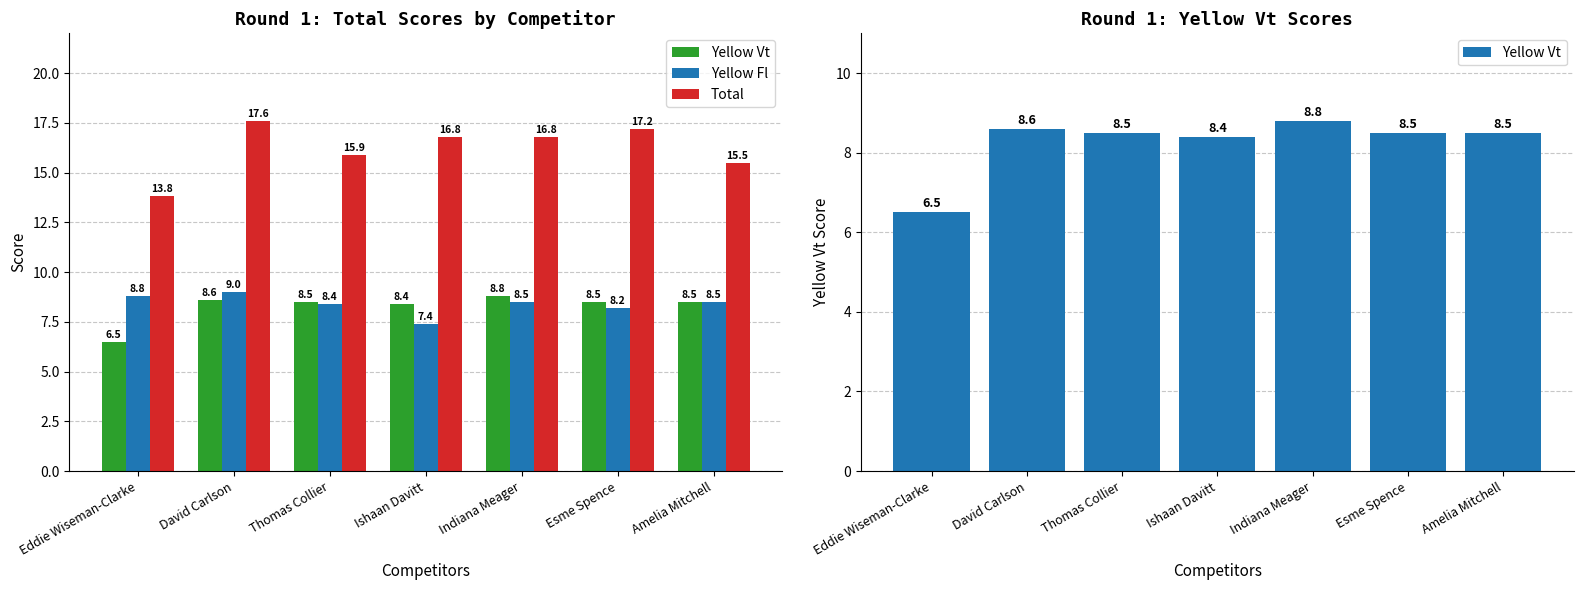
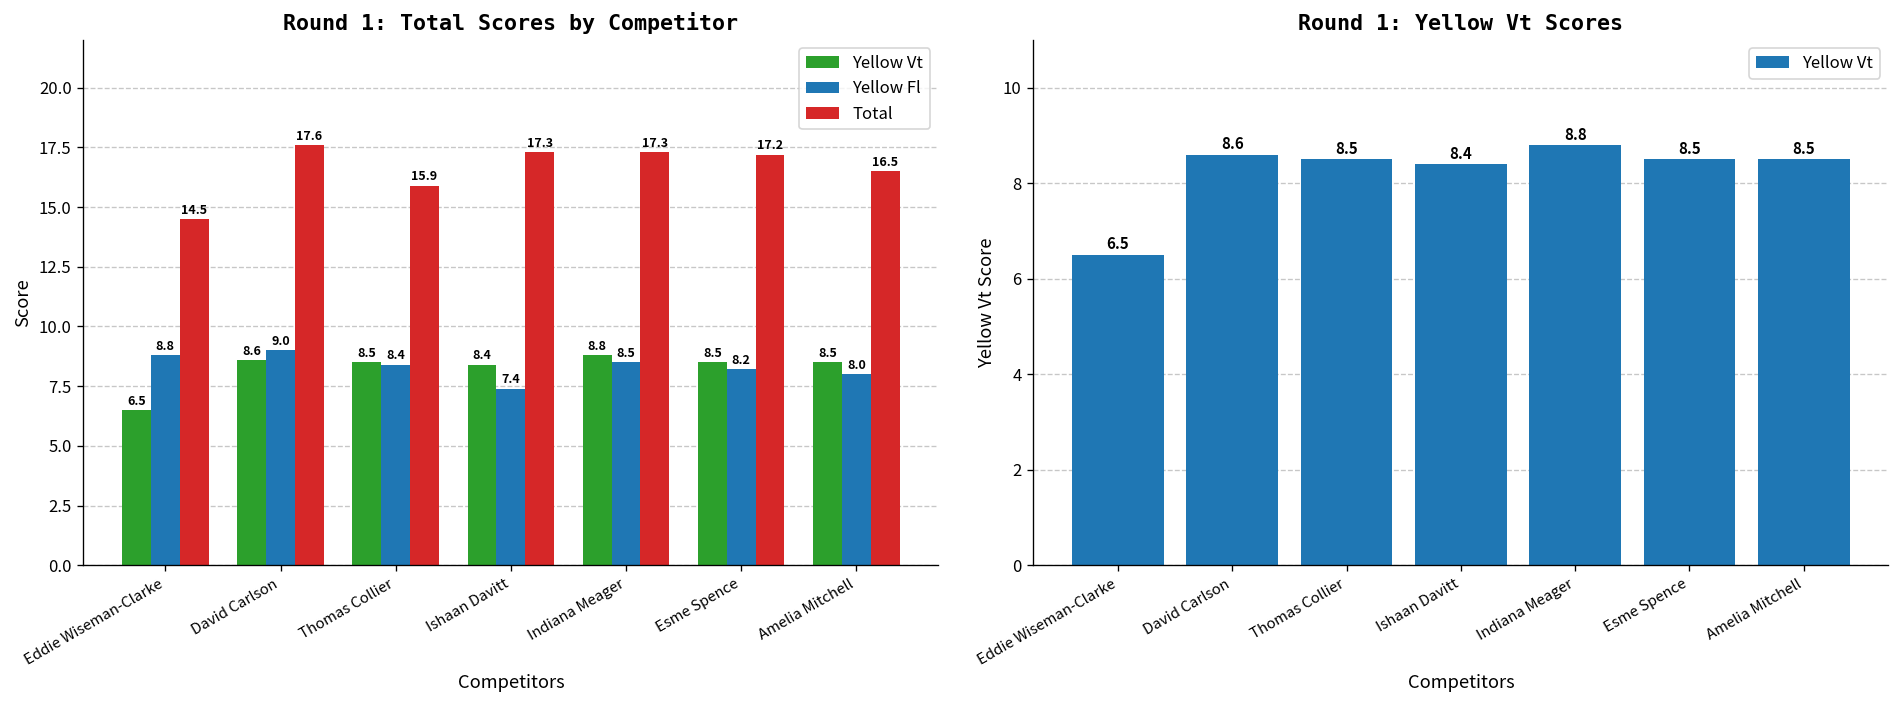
Round 1: Total Scores by Competitor, Total, Eddie Wiseman-Clarke: 13.8 -> 14.5
Round 1: Total Scores by Competitor, Total, Ishaan Davitt: 16.8 -> 17.3
Round 1: Total Scores by Competitor, Total, Indiana Meager: 16.8 -> 17.3
Round 1: Total Scores by Competitor, Yellow Fl, Amelia Mitchell: 8.5 -> 8.0
Round 1: Total Scores by Competitor, Total, Amelia Mitchell: 15.5 -> 16.5
